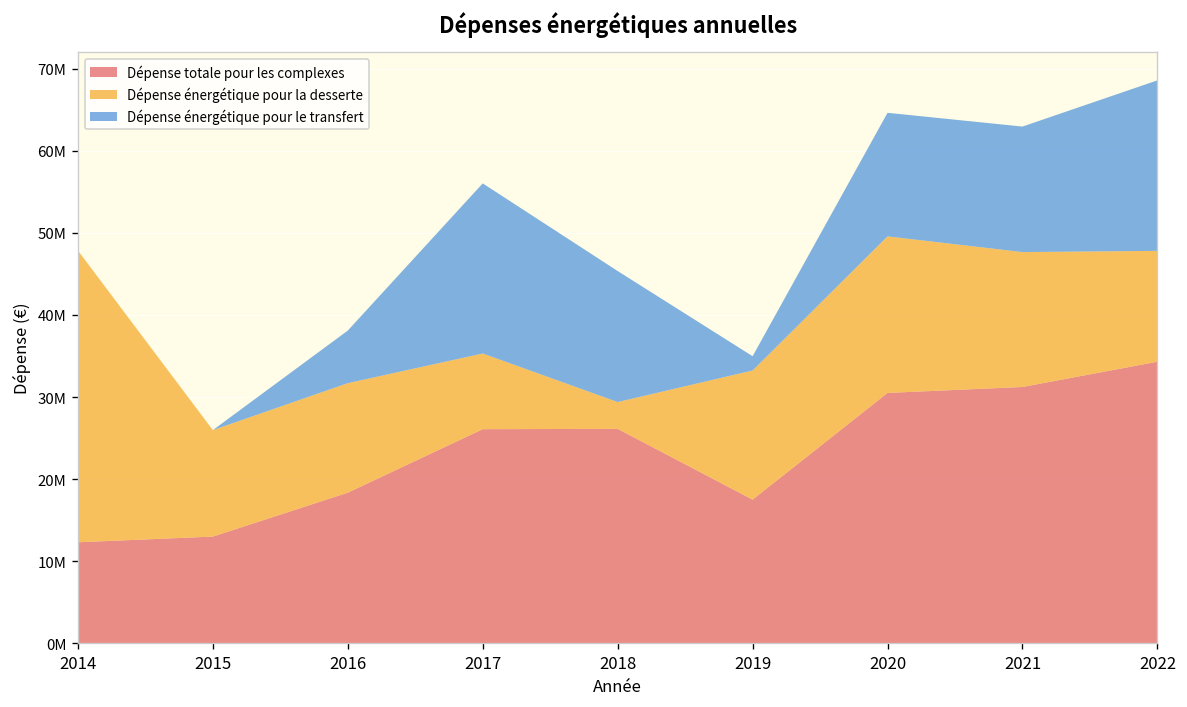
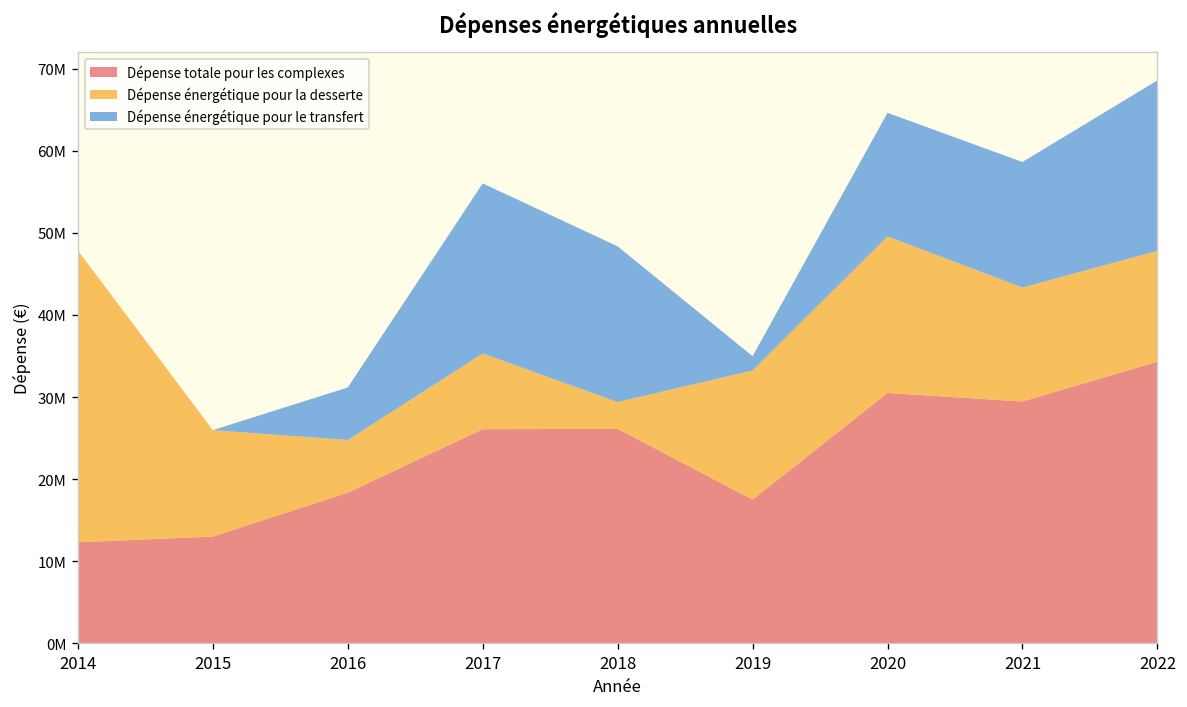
Dépense énergétique pour la desserte, 2016: 13000000 -> 6000000
Dépense énergétique pour le transfert, 2018: 16000000 -> 19000000
Dépense totale pour les complexes, 2021: 31000000 -> 29000000
Dépense énergétique pour la desserte, 2021: 16000000 -> 14000000
